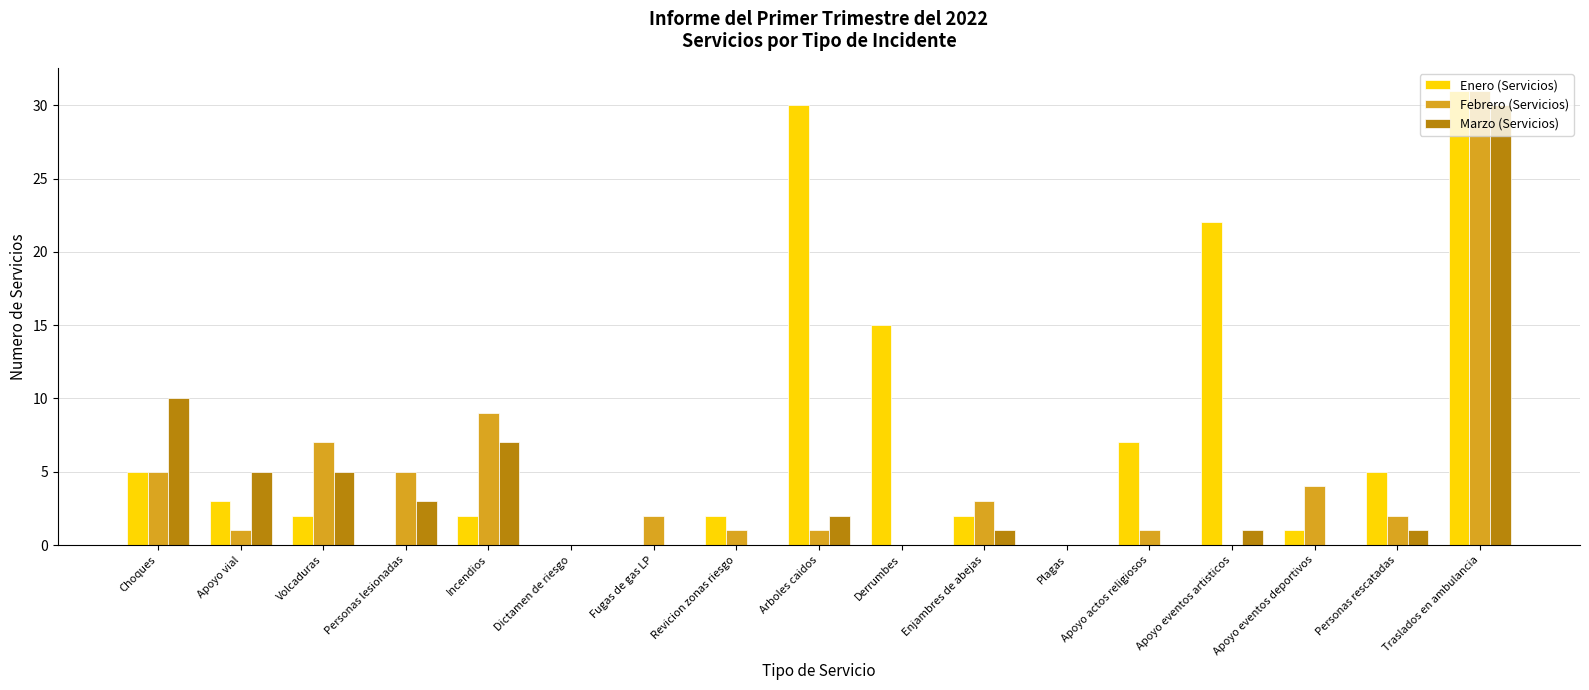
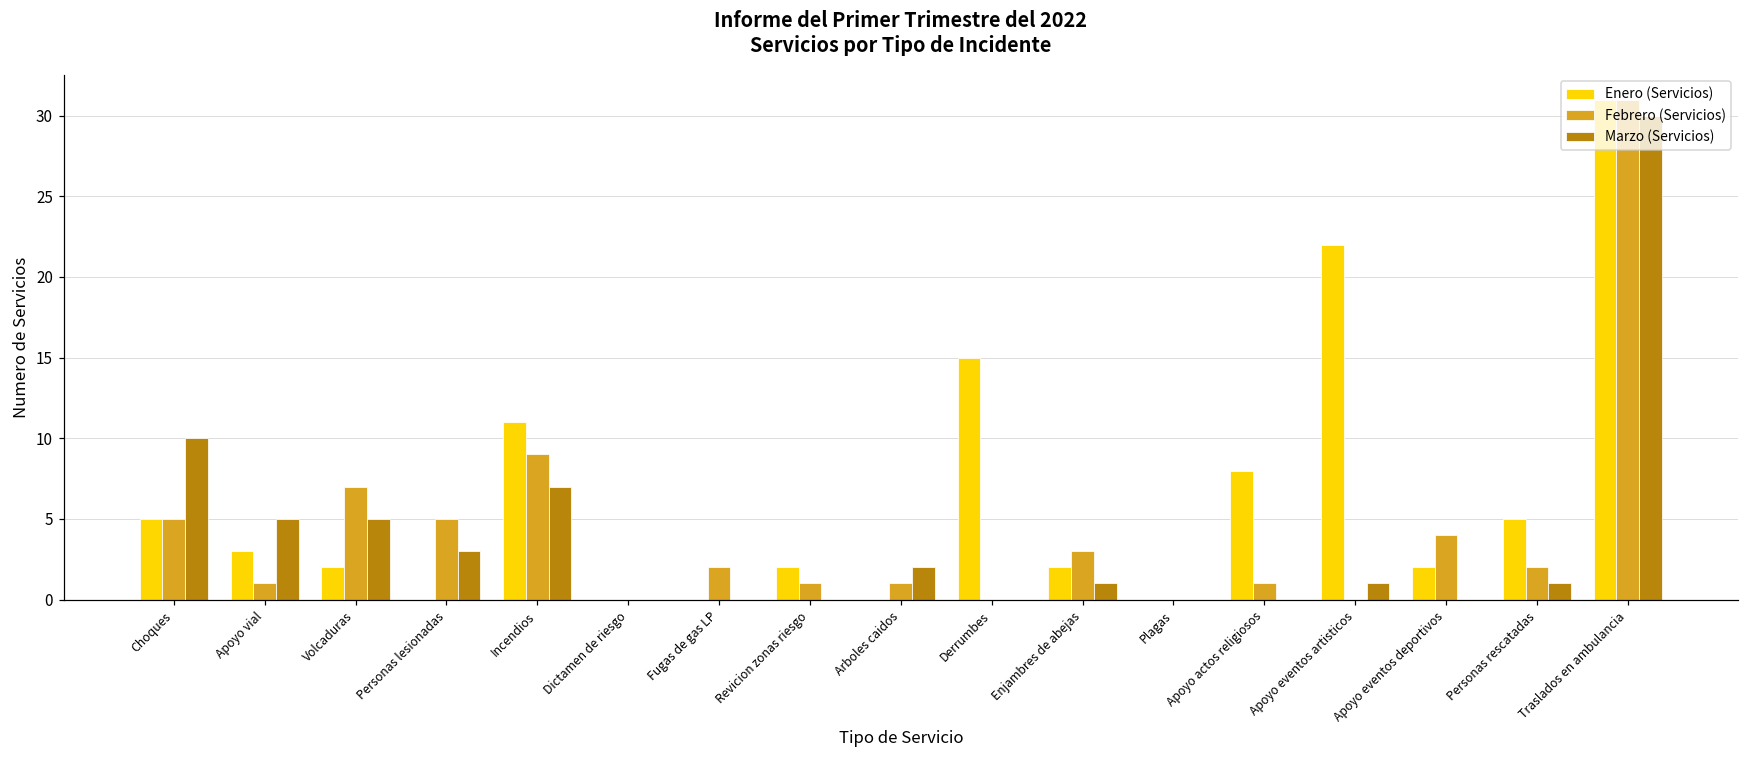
Enero (Servicios), Incendios: 2 -> 11
Enero (Servicios), Arboles caidos: 30 -> 0
Enero (Servicios), Apoyo actos religiosos: 7 -> 8
Enero (Servicios), Apoyo eventos deportivos: 1 -> 2
